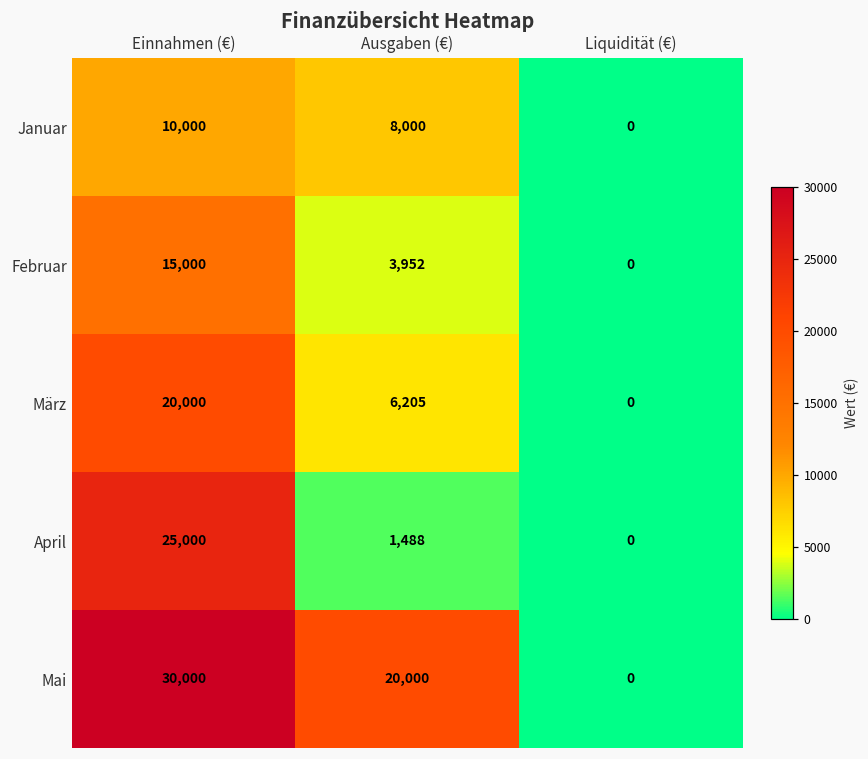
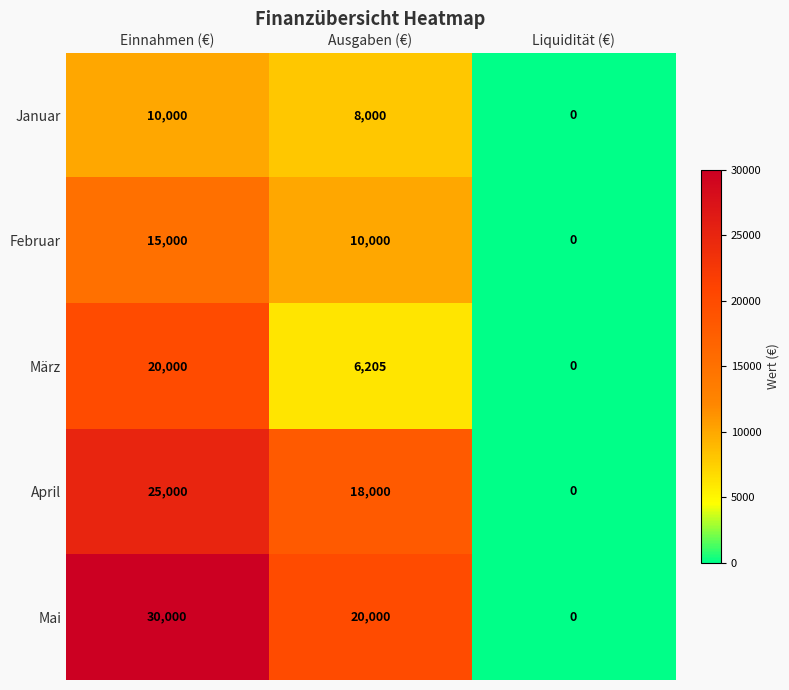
Februar, Ausgaben (€): 3,952 -> 10,000
April, Ausgaben (€): 1,488 -> 18,000
